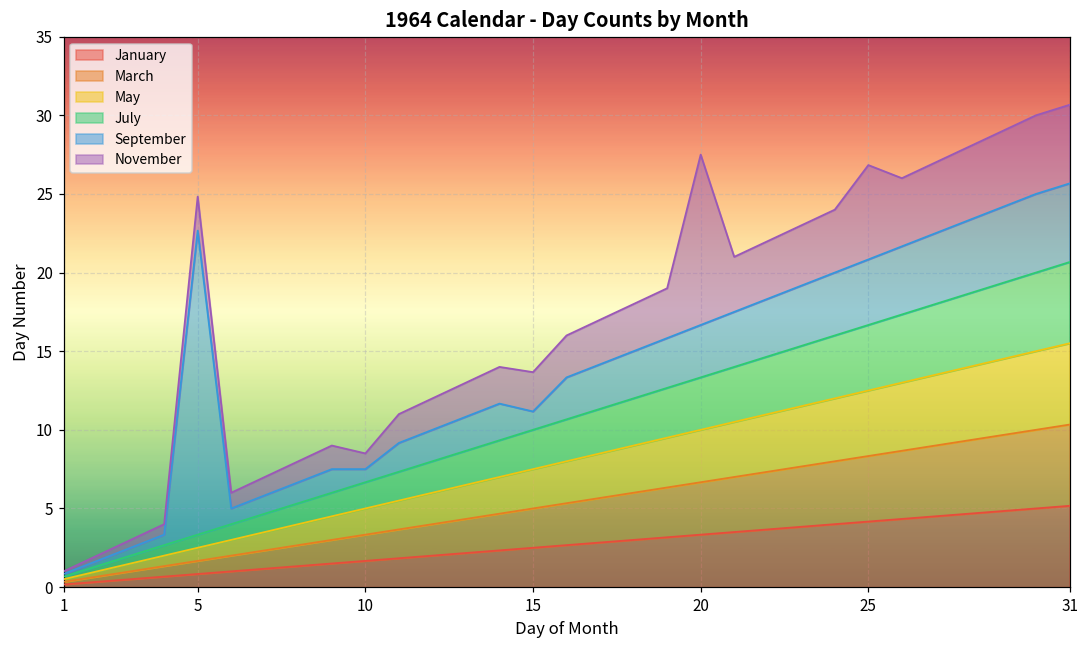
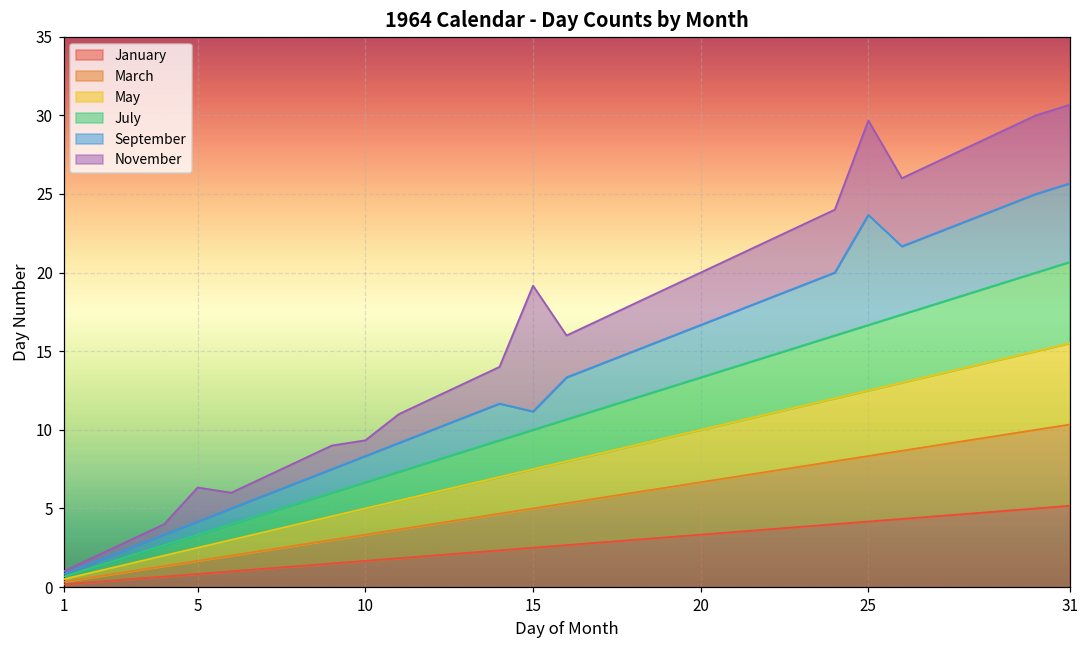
September, 5: 19.3 -> 0.8
September, 10: 0.8 -> 1.7
November, 15: 2.5 -> 8.0
November, 20: 10.8 -> 3.3
September, 25: 4.2 -> 7.0
